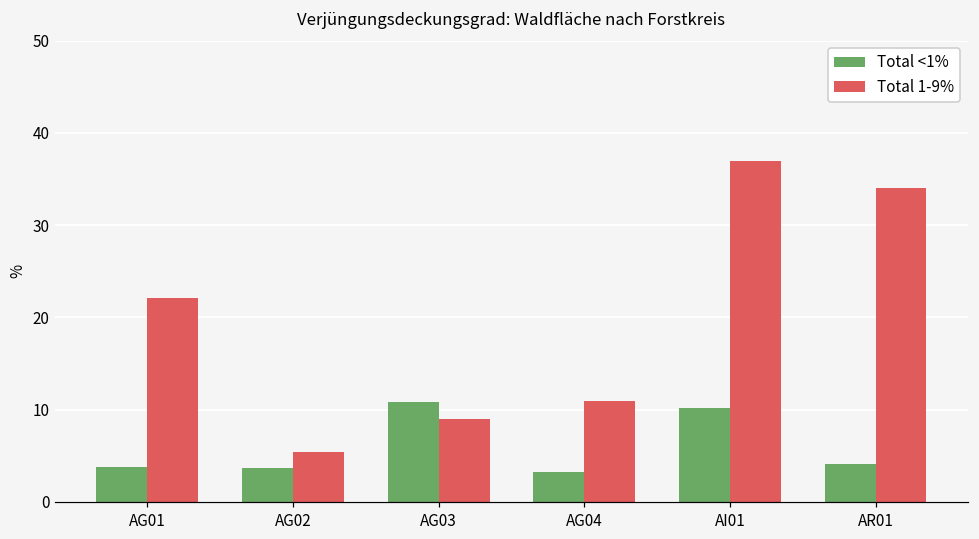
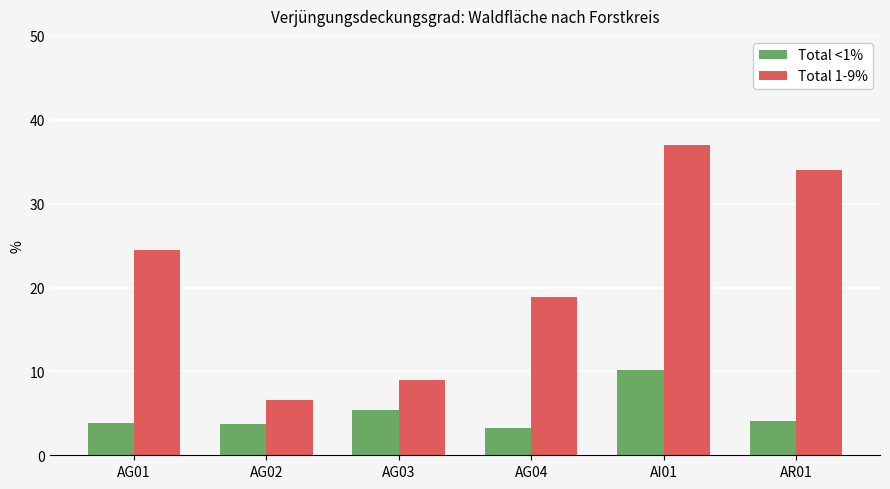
Total 1-9%, AG01: 22 -> 25
Total 1-9%, AG02: 5 -> 7
Total <1%, AG03: 11 -> 5
Total 1-9%, AG04: 11 -> 19
